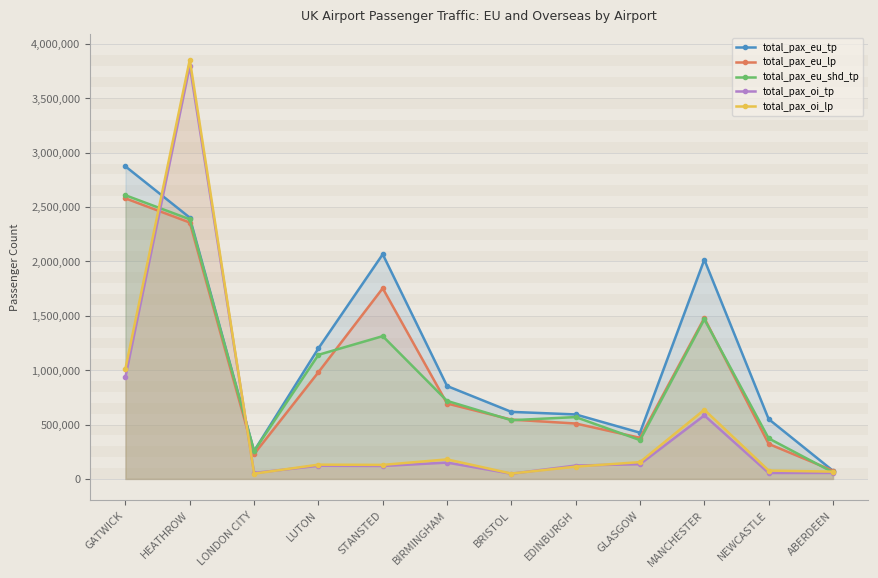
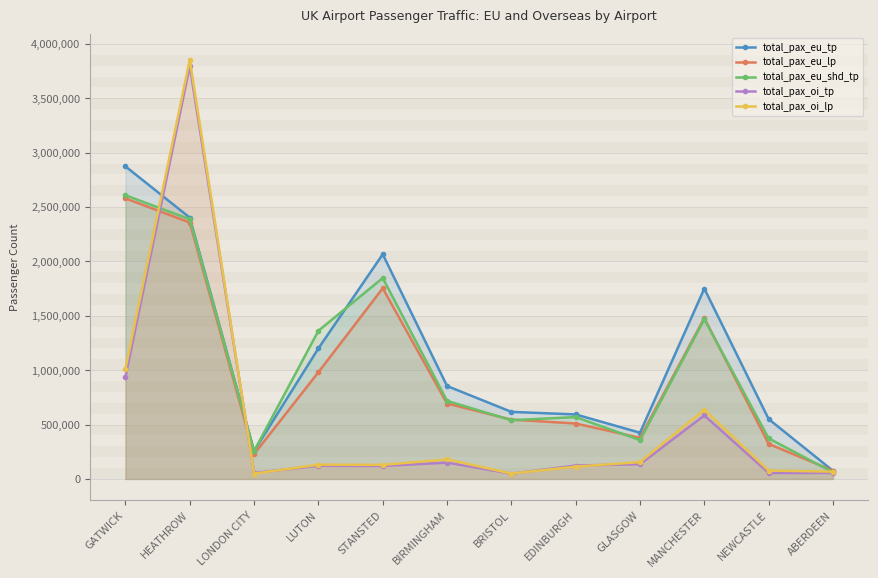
total_pax_eu_shd_tp, LUTON: 1,140,000 -> 1,360,000
total_pax_eu_shd_tp, STANSTED: 1,310,000 -> 1,850,000
total_pax_eu_tp, MANCHESTER: 2,020,000 -> 1,750,000
